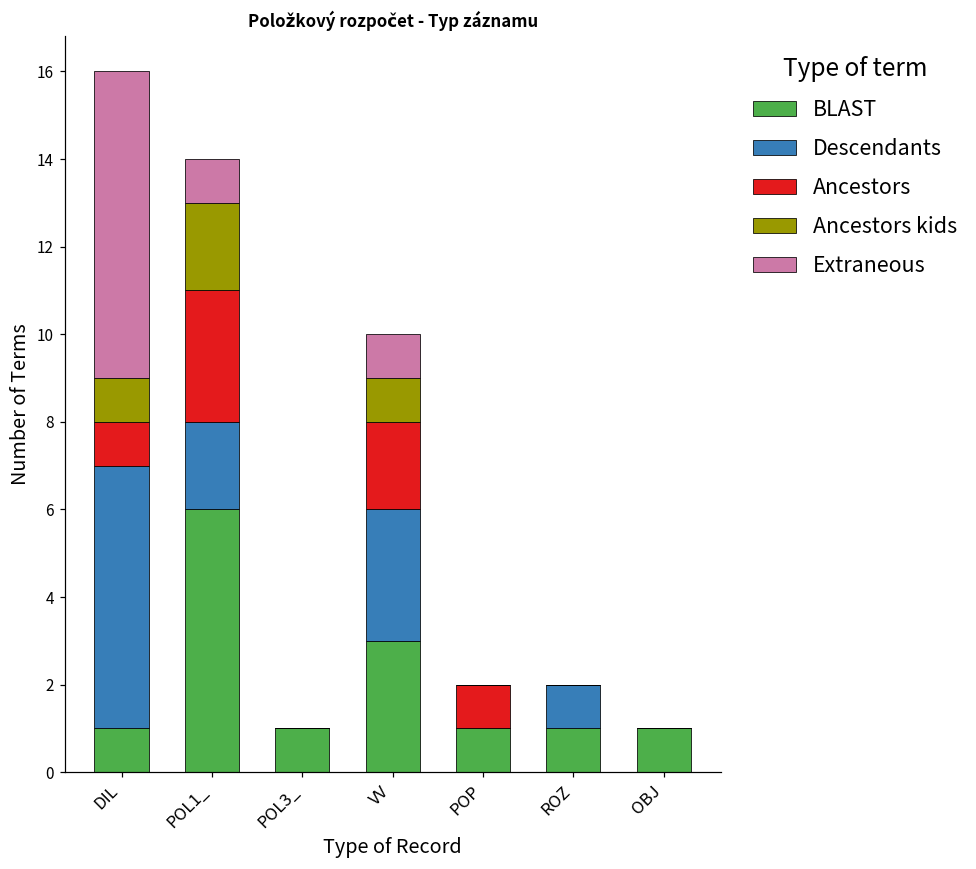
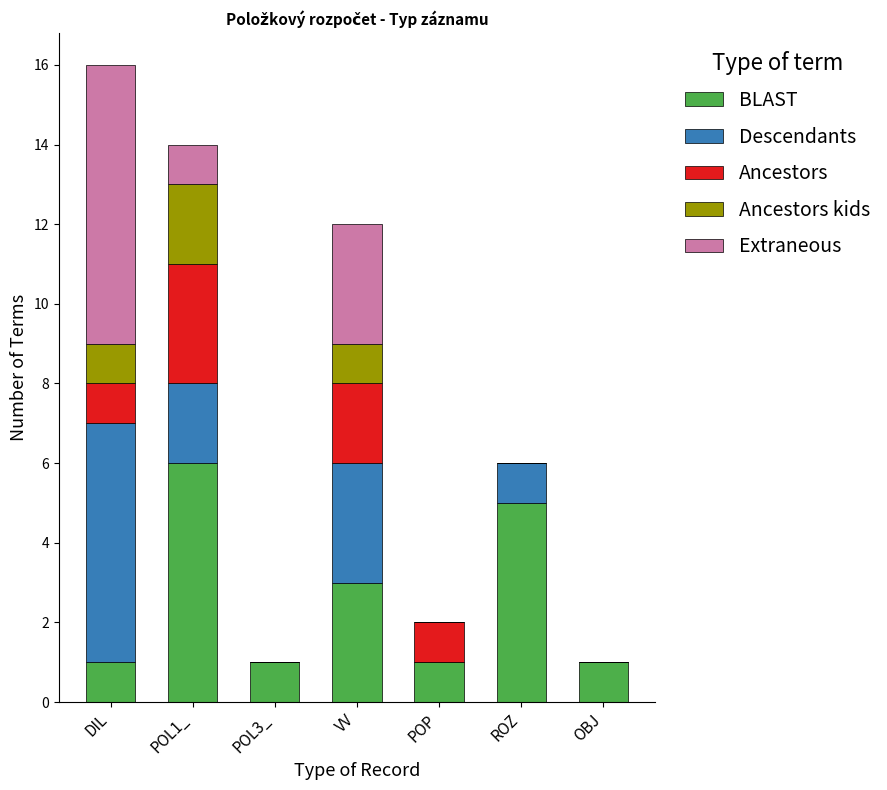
Extraneous, VV: 1 -> 3
BLAST, ROZ: 1 -> 5
